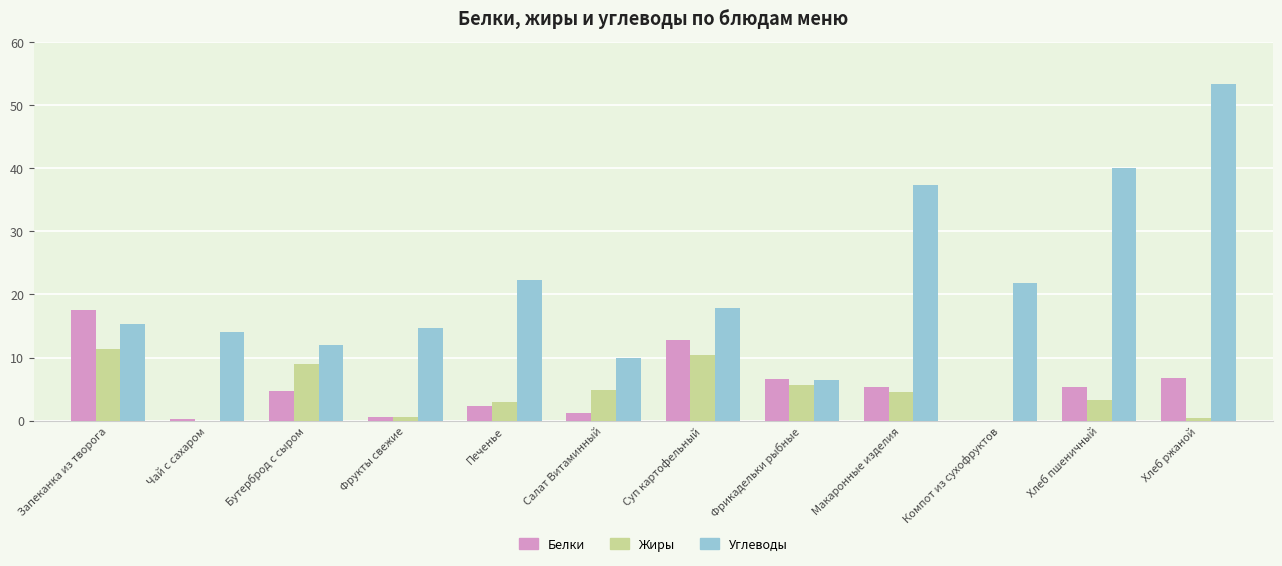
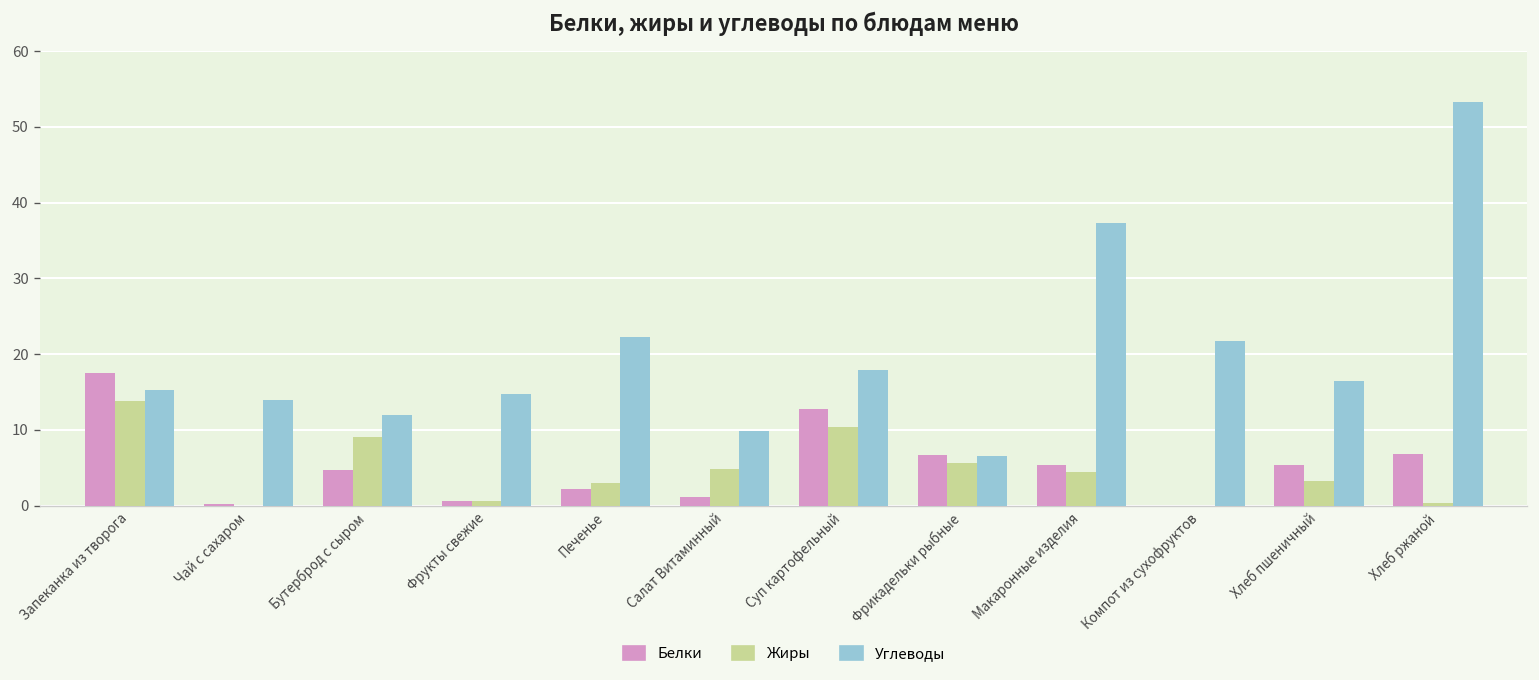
Жиры, Запеканка из творога: 11 -> 14
Углеводы, Хлеб пшеничный: 40 -> 16
